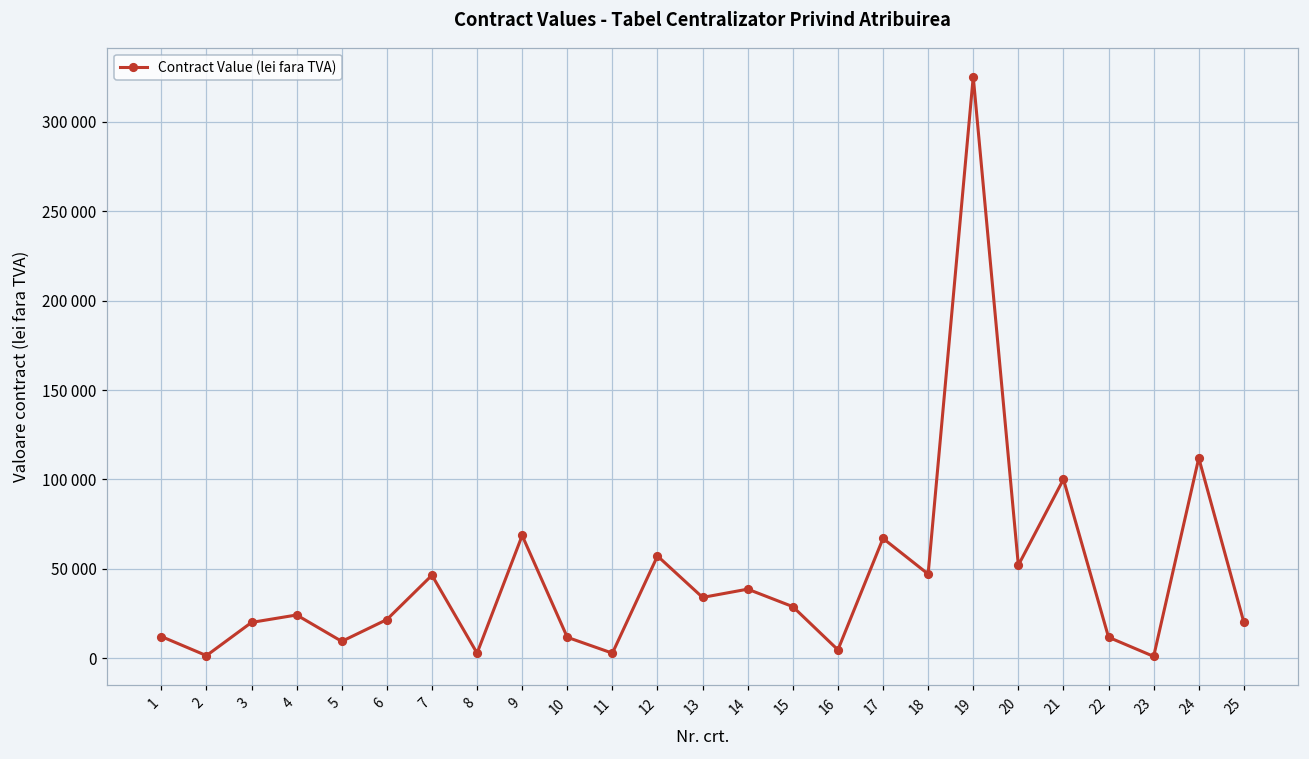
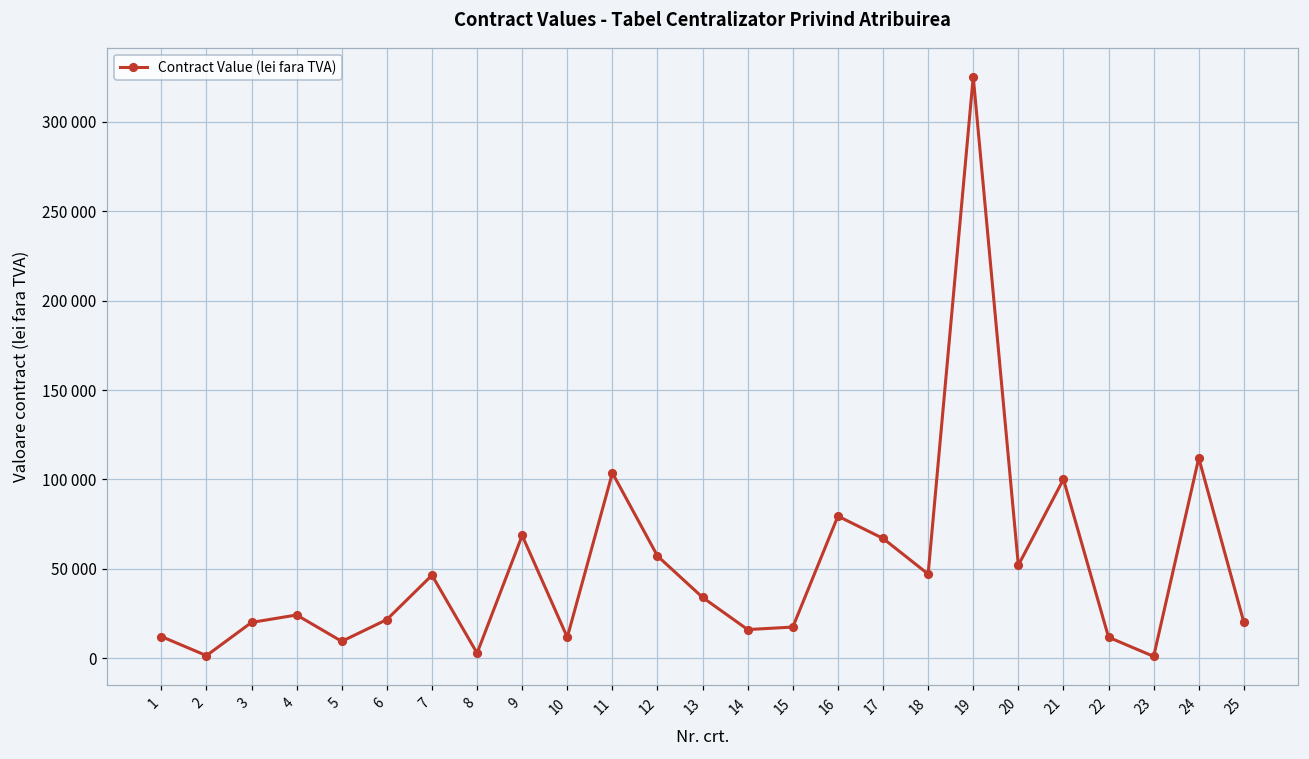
11: 3000 -> 104000
14: 39000 -> 16000
15: 29000 -> 17000
16: 5000 -> 79000
